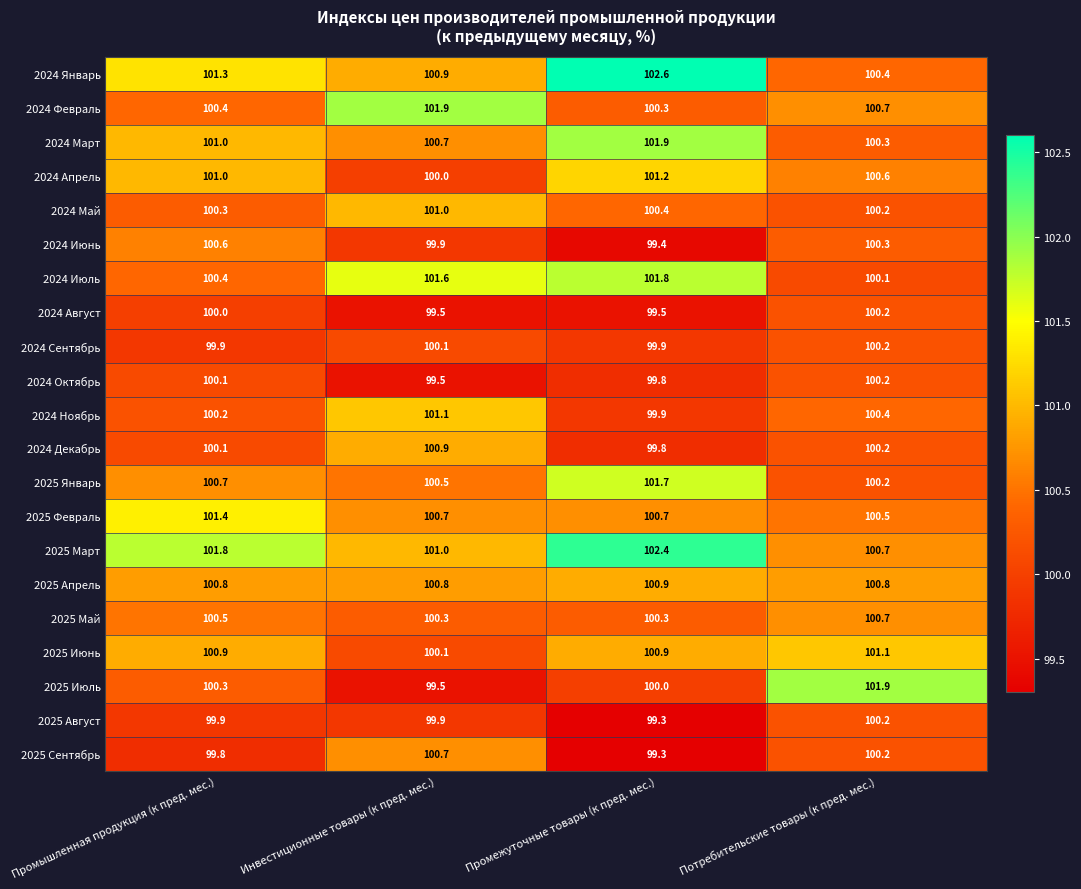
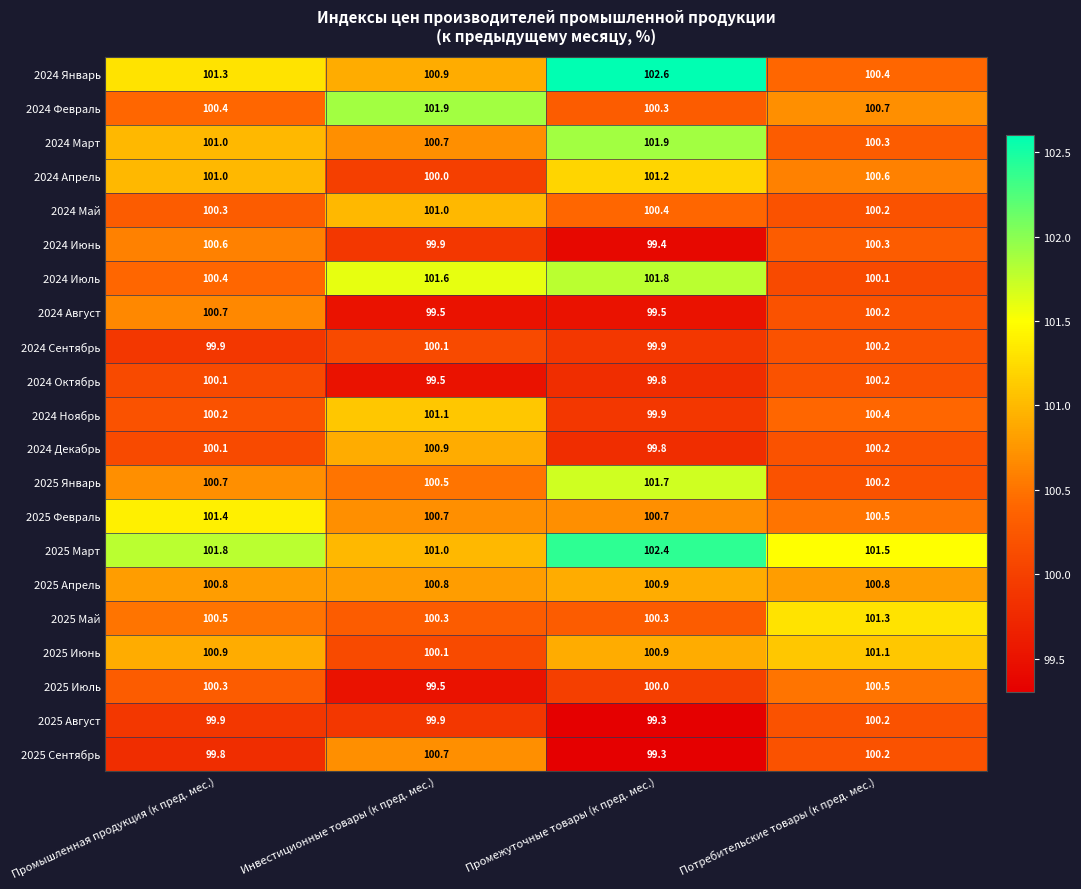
2024 Август, Промышленная продукция (к пред. мес.): 100.0 -> 100.7
2025 Март, Потребительские товары (к пред. мес.): 100.7 -> 101.5
2025 Май, Потребительские товары (к пред. мес.): 100.7 -> 101.3
2025 Июль, Потребительские товары (к пред. мес.): 101.9 -> 100.5
